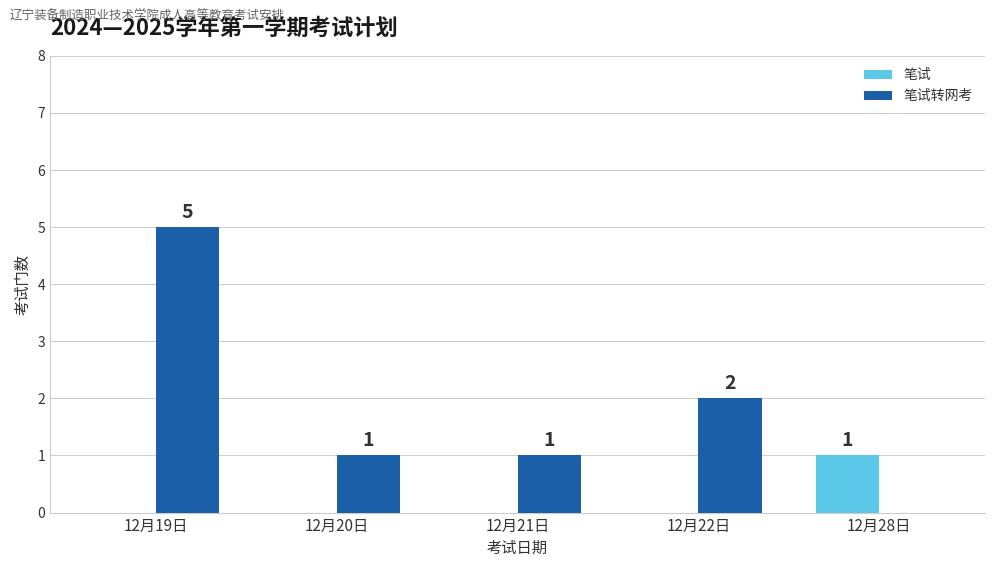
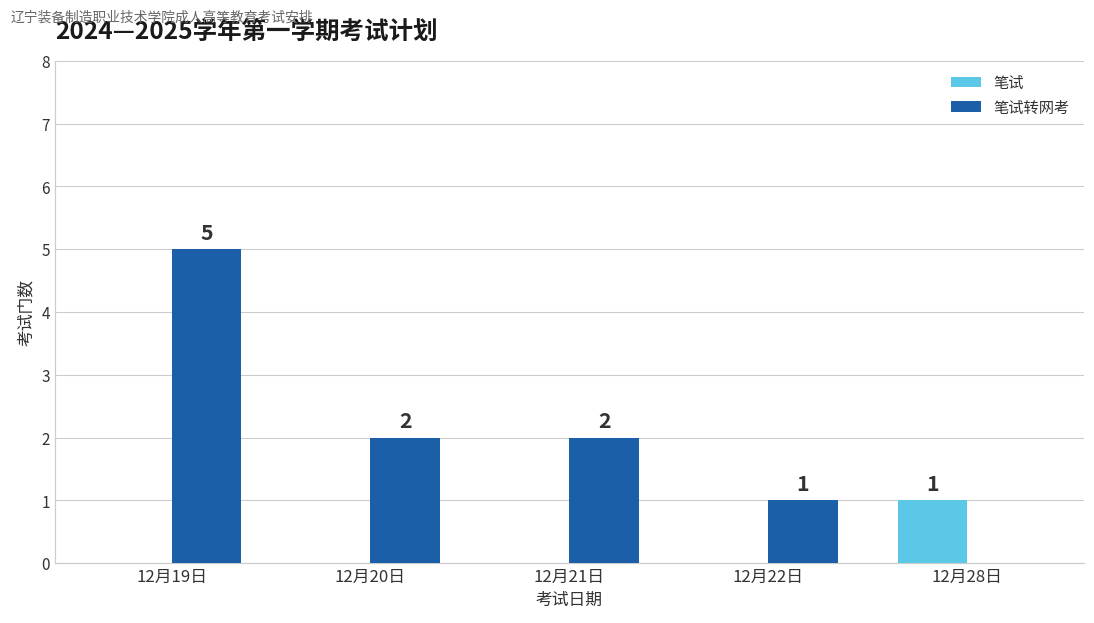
笔试转网考, 12月20日: 1 -> 2
笔试转网考, 12月21日: 1 -> 2
笔试转网考, 12月22日: 2 -> 1
